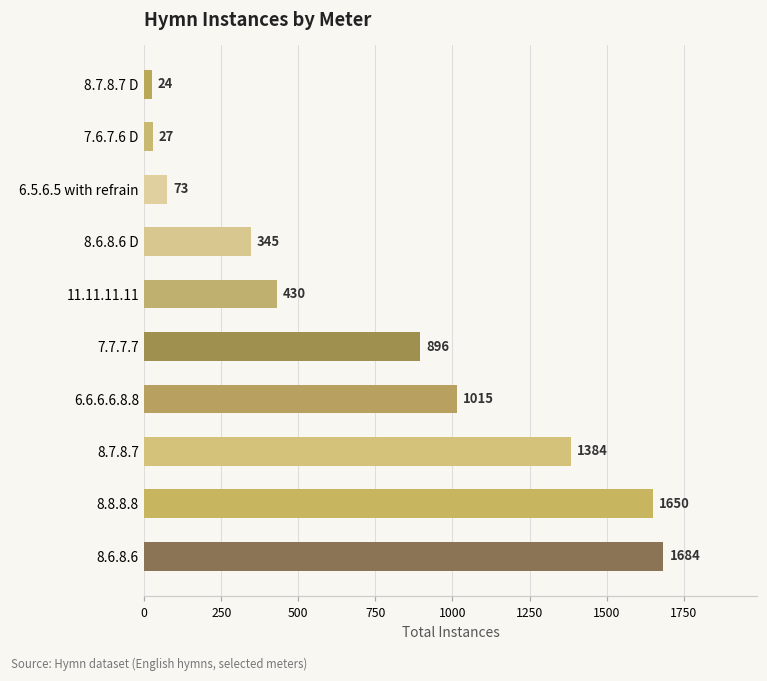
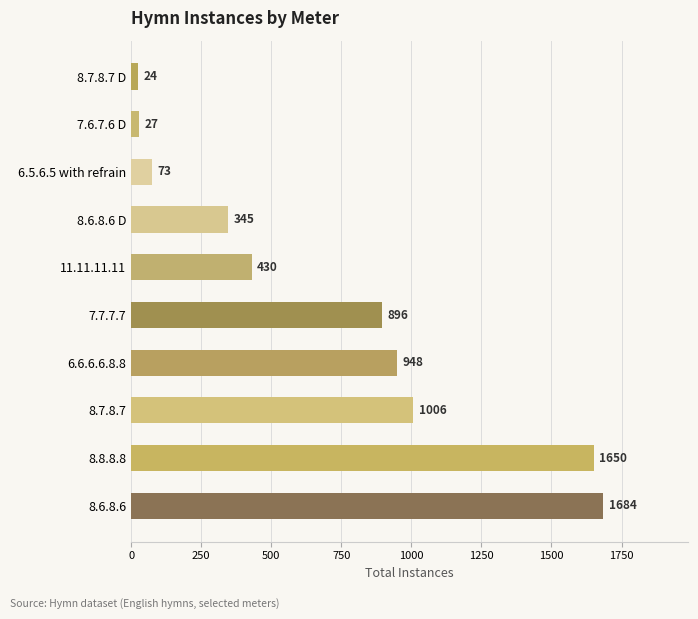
6.6.6.6.8.8: 1015 -> 948
8.7.8.7: 1384 -> 1006
